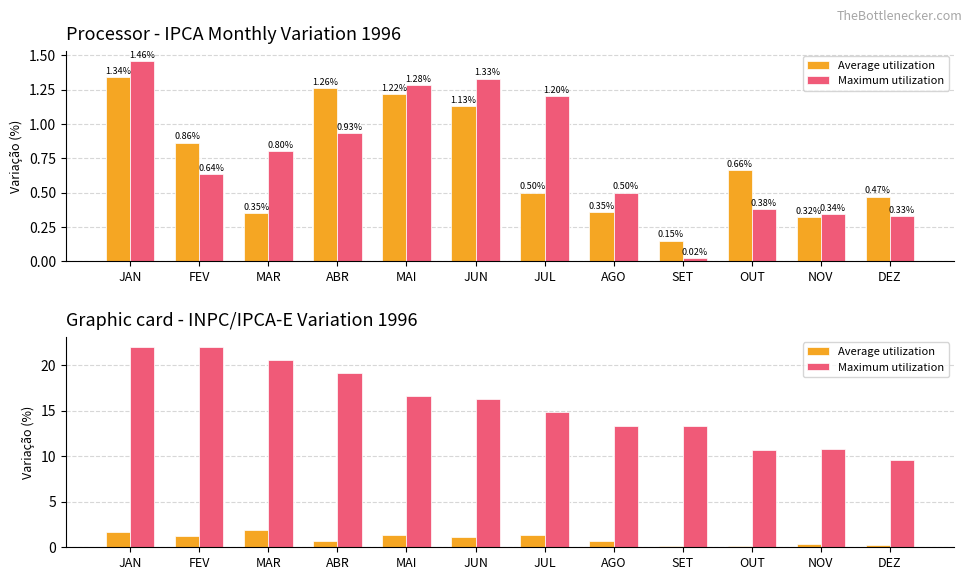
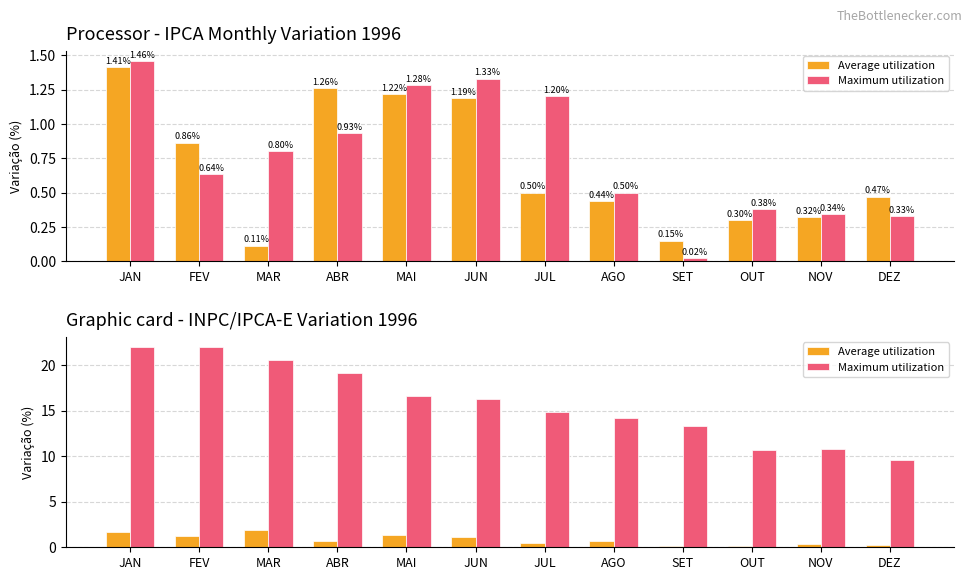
Processor - IPCA Monthly Variation 1996, Average utilization, JAN: 1.34% -> 1.41%
Processor - IPCA Monthly Variation 1996, Average utilization, MAR: 0.35% -> 0.11%
Processor - IPCA Monthly Variation 1996, Average utilization, JUN: 1.13% -> 1.19%
Processor - IPCA Monthly Variation 1996, Average utilization, AGO: 0.35% -> 0.44%
Processor - IPCA Monthly Variation 1996, Average utilization, OUT: 0.66% -> 0.30%
Graphic card - INPC/IPCA-E Variation 1996, Average utilization, JUL: 1 -> 0
Graphic card - INPC/IPCA-E Variation 1996, Maximum utilization, AGO: 13 -> 14
